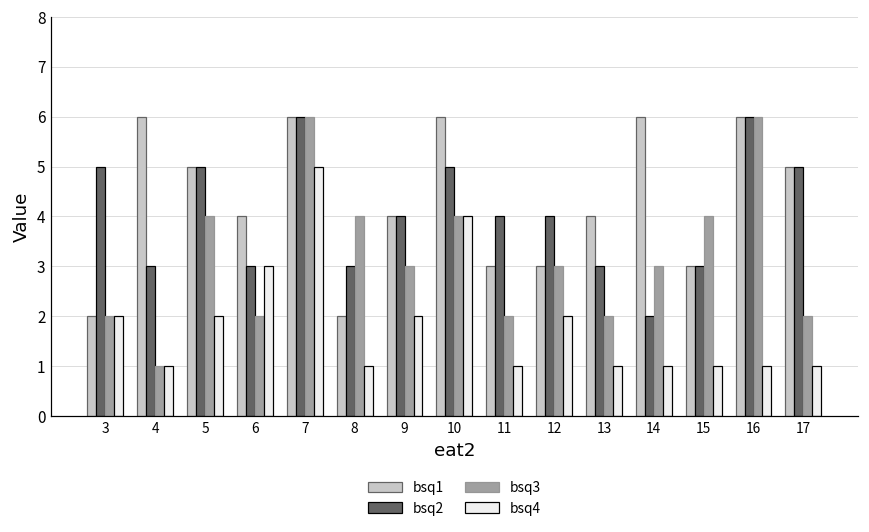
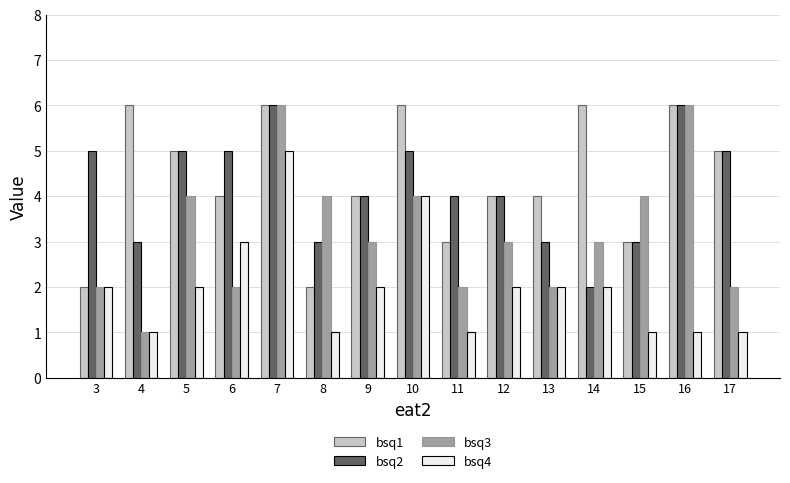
bsq2, 6: 3 -> 5
bsq1, 12: 3 -> 4
bsq4, 13: 1 -> 2
bsq4, 14: 1 -> 2
